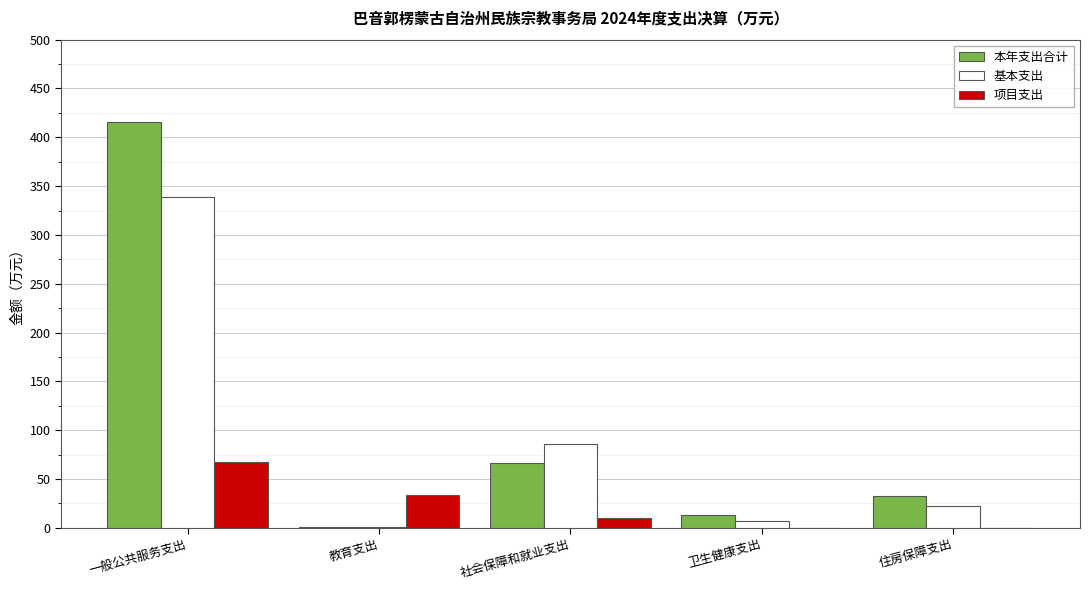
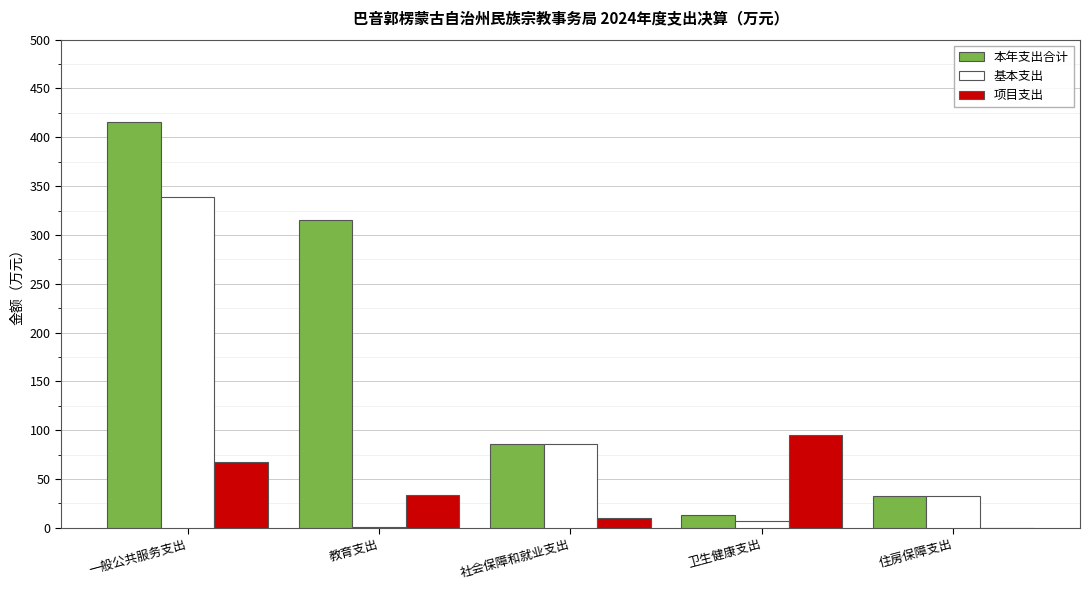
本年支出合计, 教育支出: 0 -> 320
本年支出合计, 社会保障和就业支出: 70 -> 90
项目支出, 卫生健康支出: 0 -> 100
基本支出, 住房保障支出: 20 -> 30
